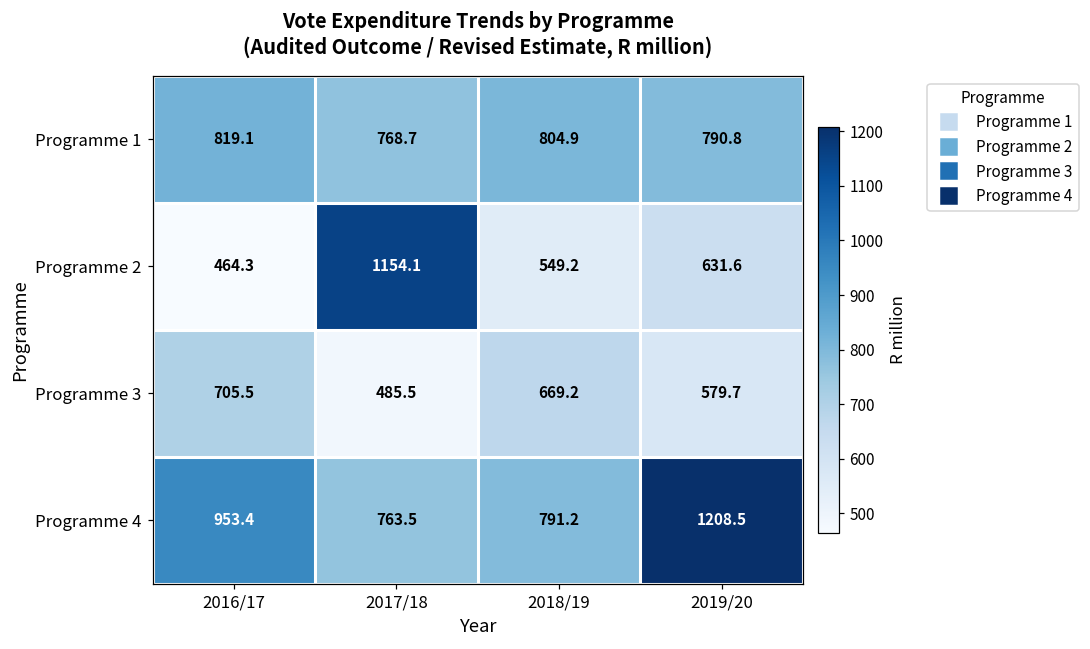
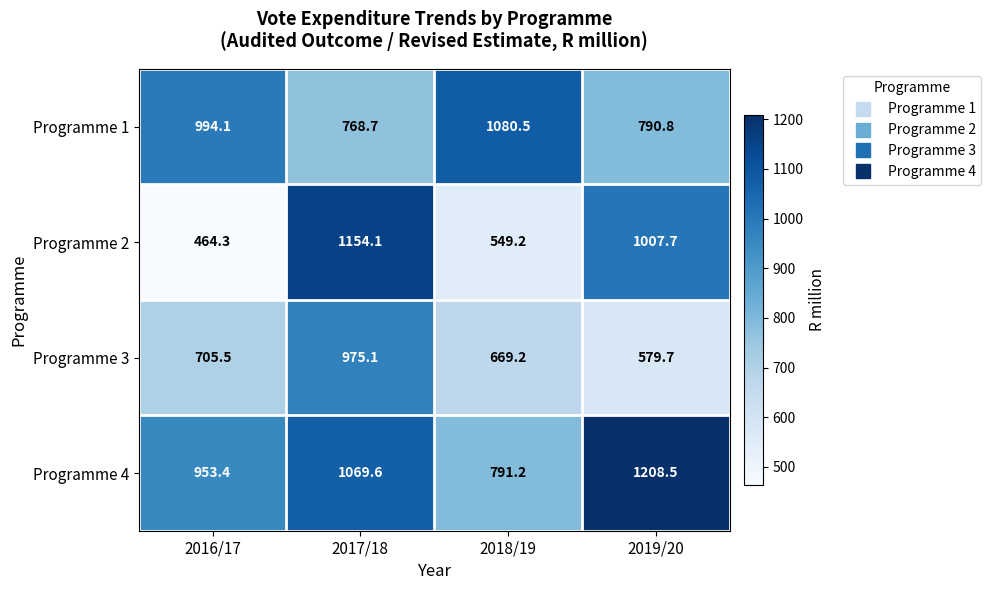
Programme 1, 2016/17: 819.1 -> 994.1
Programme 1, 2018/19: 804.9 -> 1080.5
Programme 2, 2019/20: 631.6 -> 1007.7
Programme 3, 2017/18: 485.5 -> 975.1
Programme 4, 2017/18: 763.5 -> 1069.6
